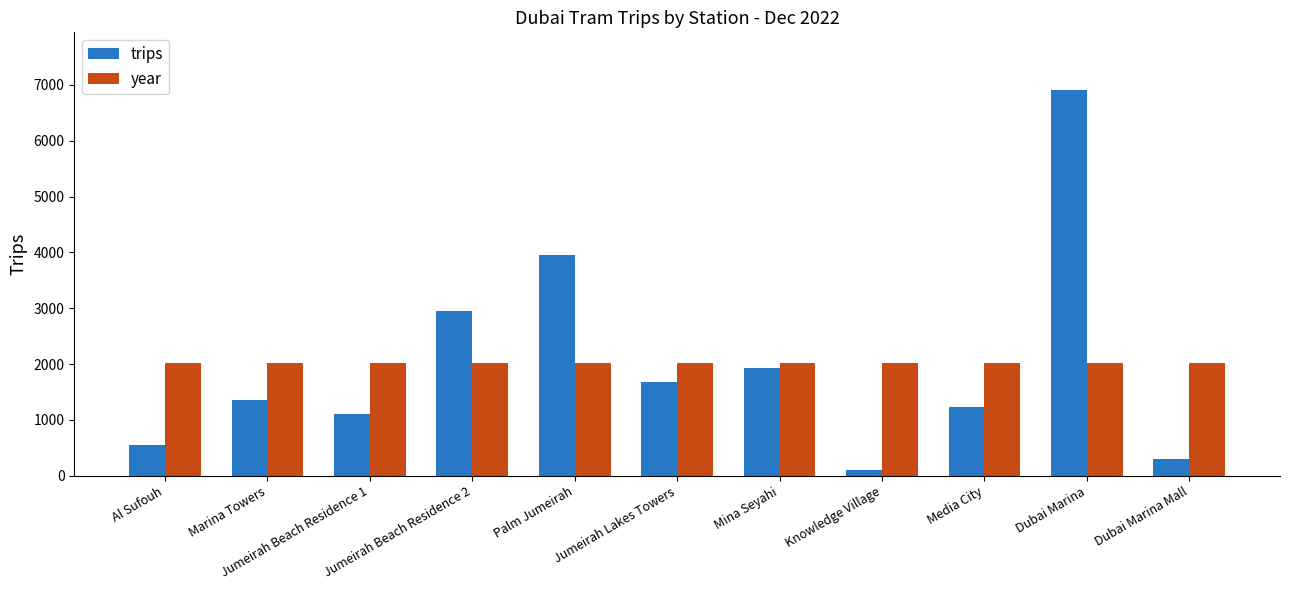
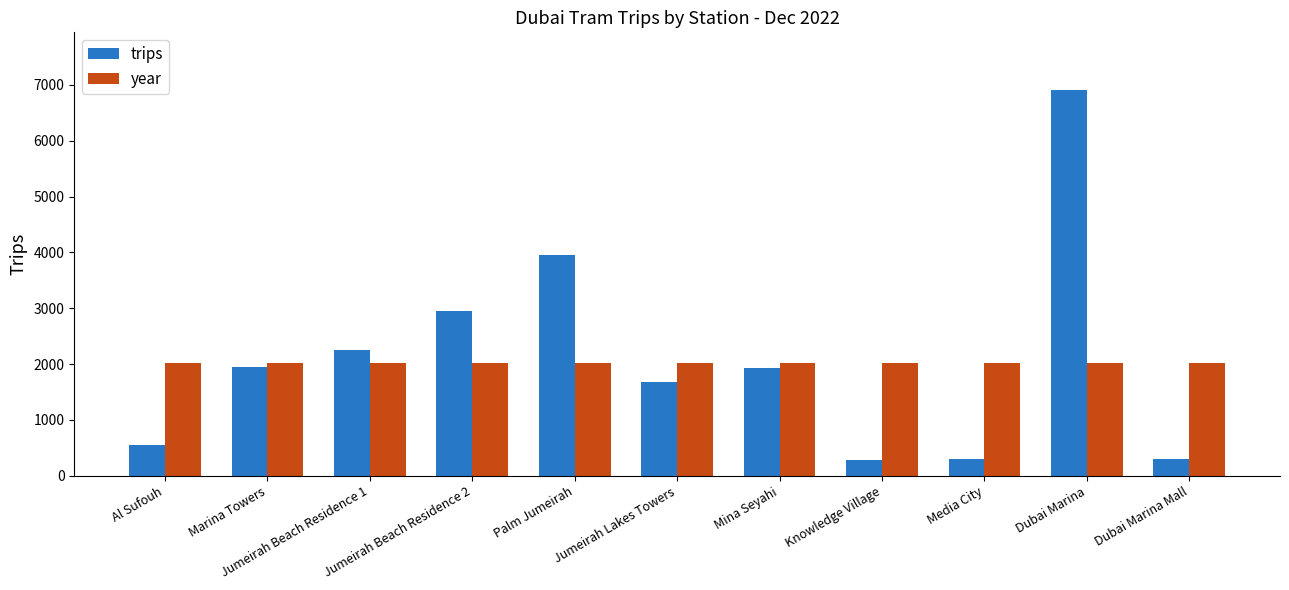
trips, Marina Towers: 1400 -> 1900
trips, Jumeirah Beach Residence 1: 1100 -> 2200
trips, Knowledge Village: 100 -> 300
trips, Media City: 1200 -> 300
